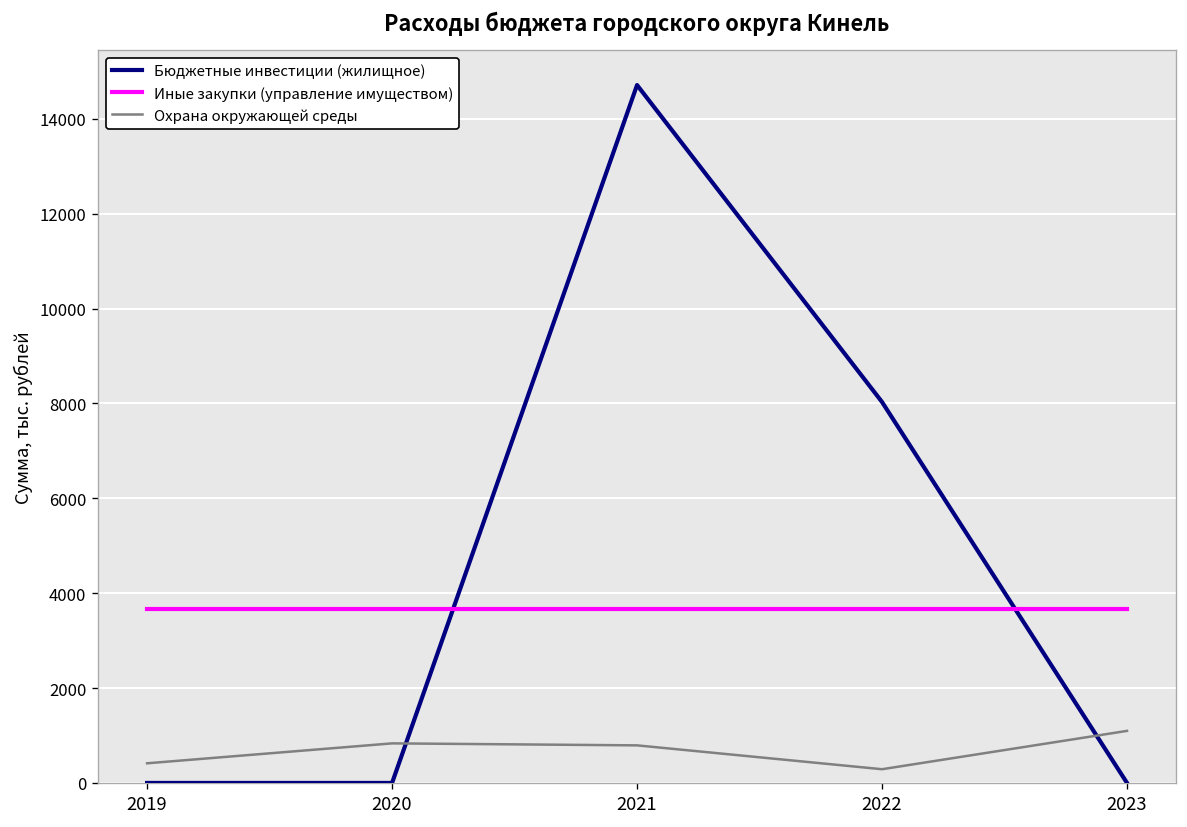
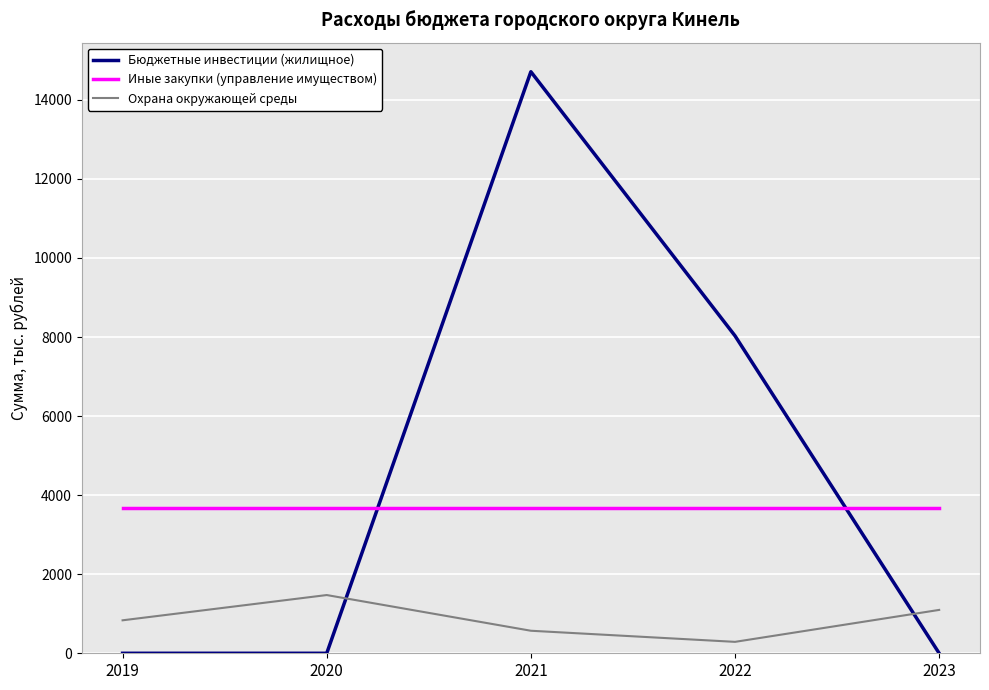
Охрана окружающей среды, 2019: 400 -> 800
Охрана окружающей среды, 2020: 800 -> 1500
Охрана окружающей среды, 2021: 800 -> 600
